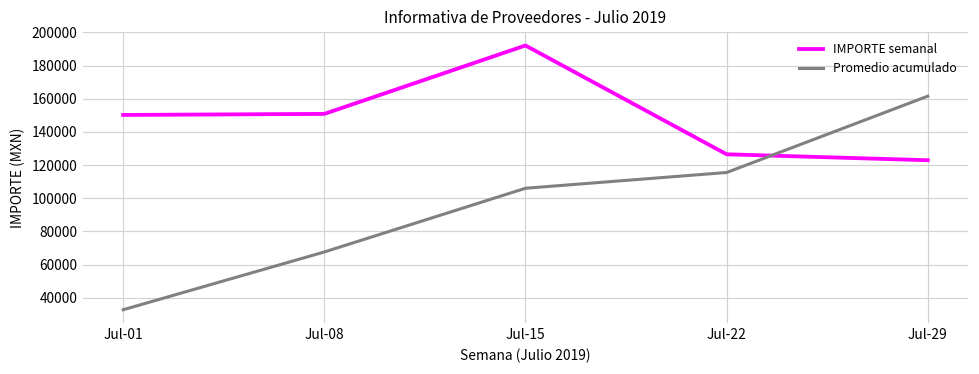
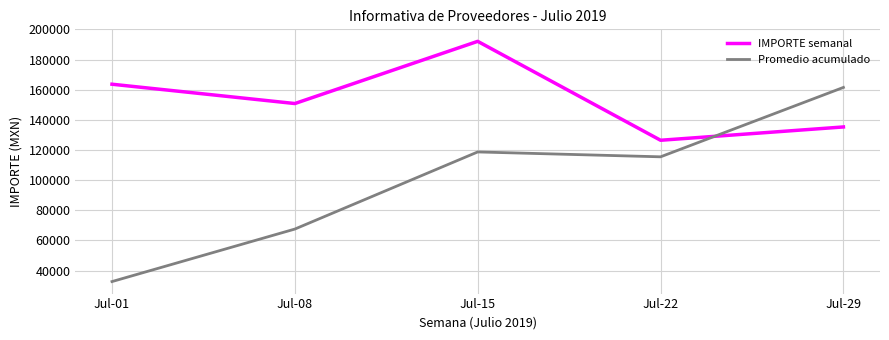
IMPORTE semanal, Jul-01: 150000 -> 164000
Promedio acumulado, Jul-15: 106000 -> 119000
IMPORTE semanal, Jul-29: 123000 -> 135000
